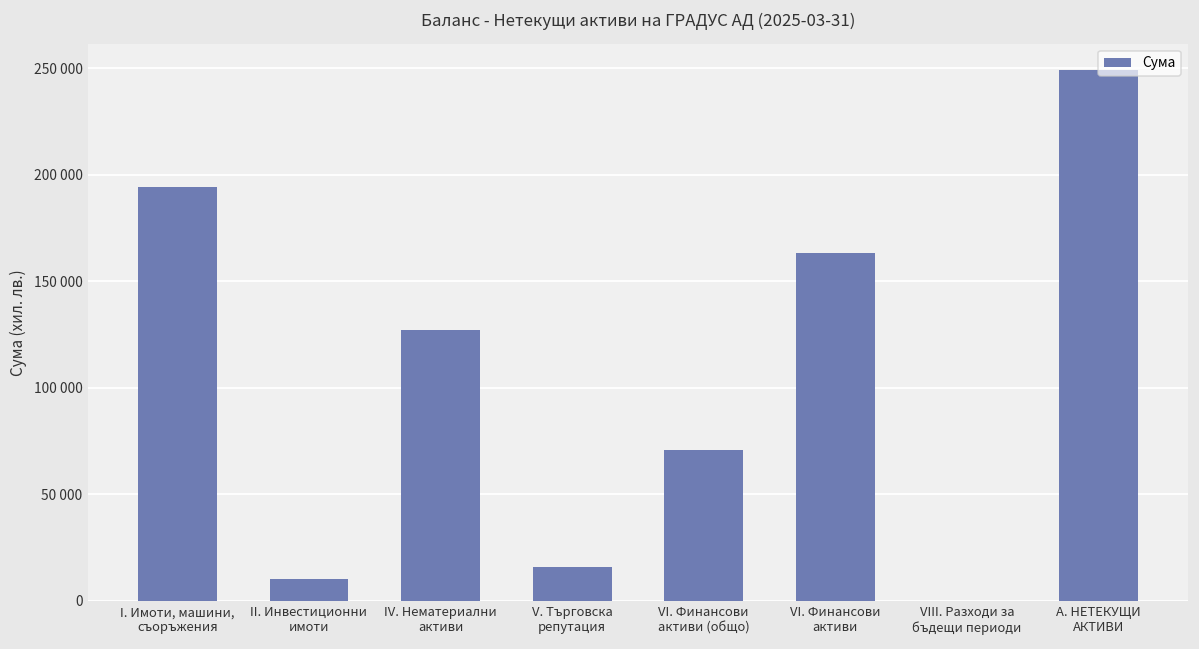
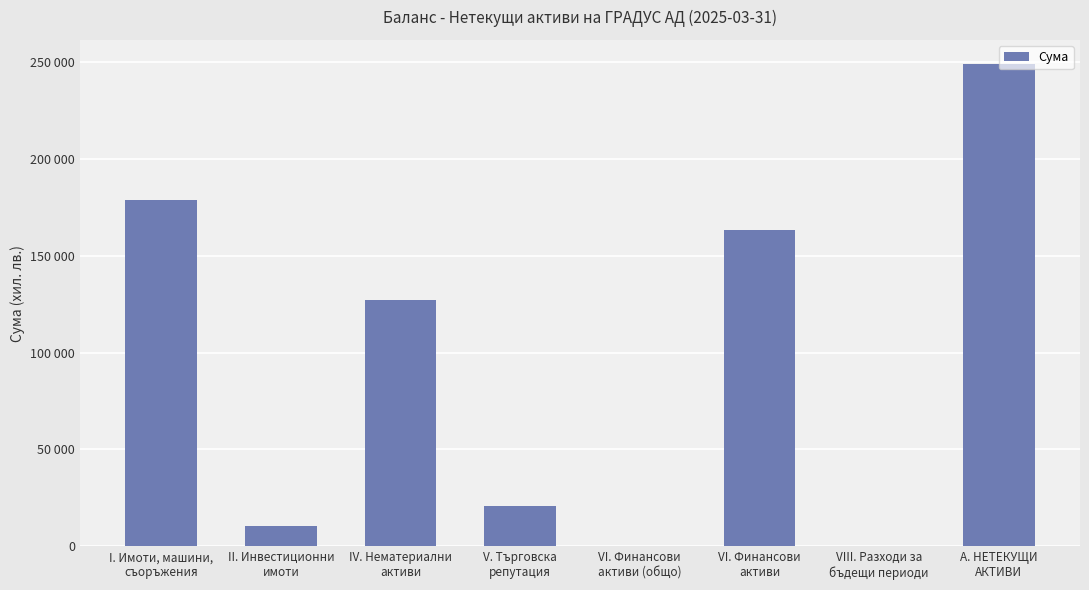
I. Имоти, машини, съоръжения: 194000 -> 179000
V. Търговска репутация: 16000 -> 21000
VI. Финансови активи (общо): 71000 -> 0
